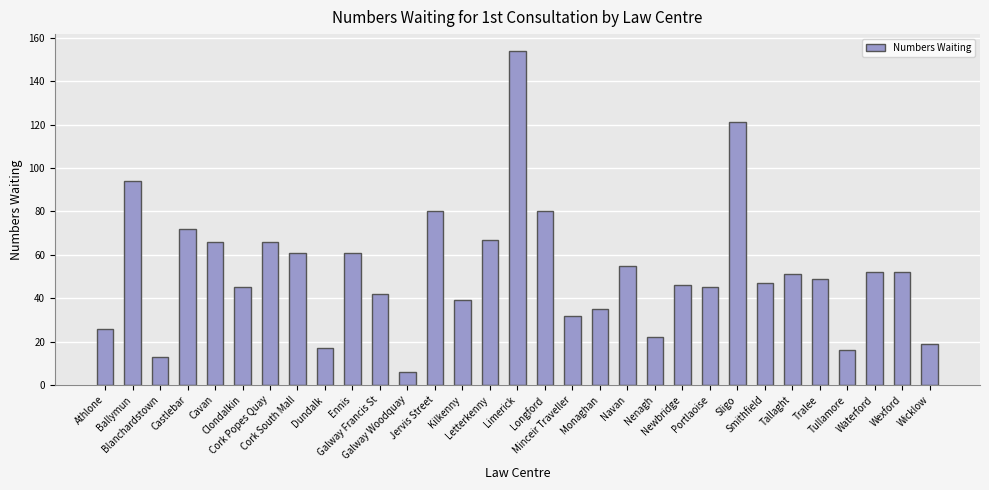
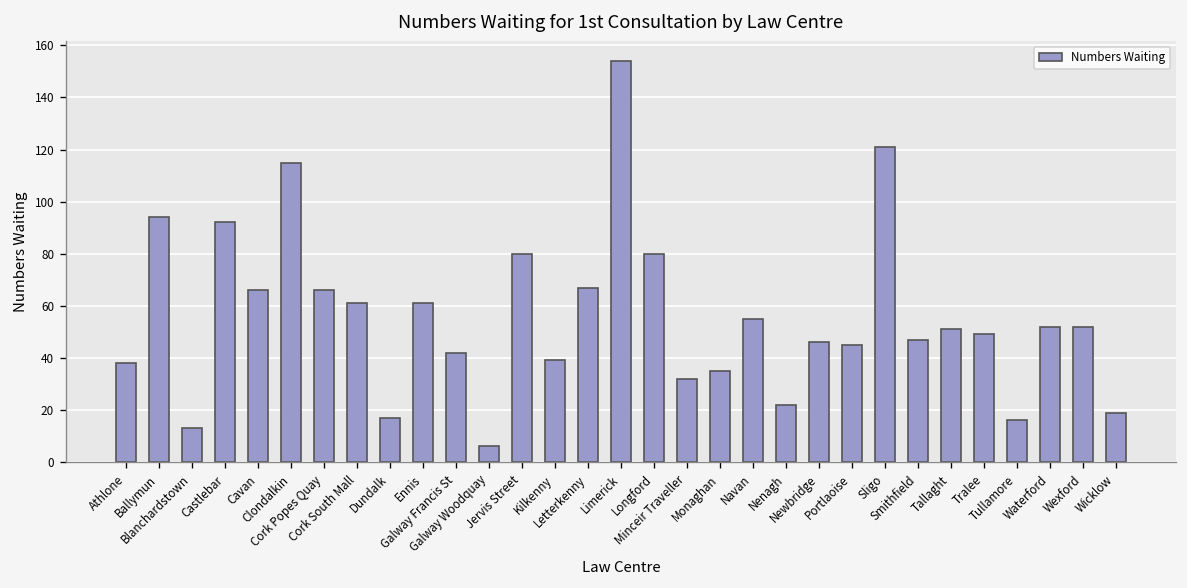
Athlone: 26 -> 38
Castlebar: 72 -> 92
Clondalkin: 45 -> 115
